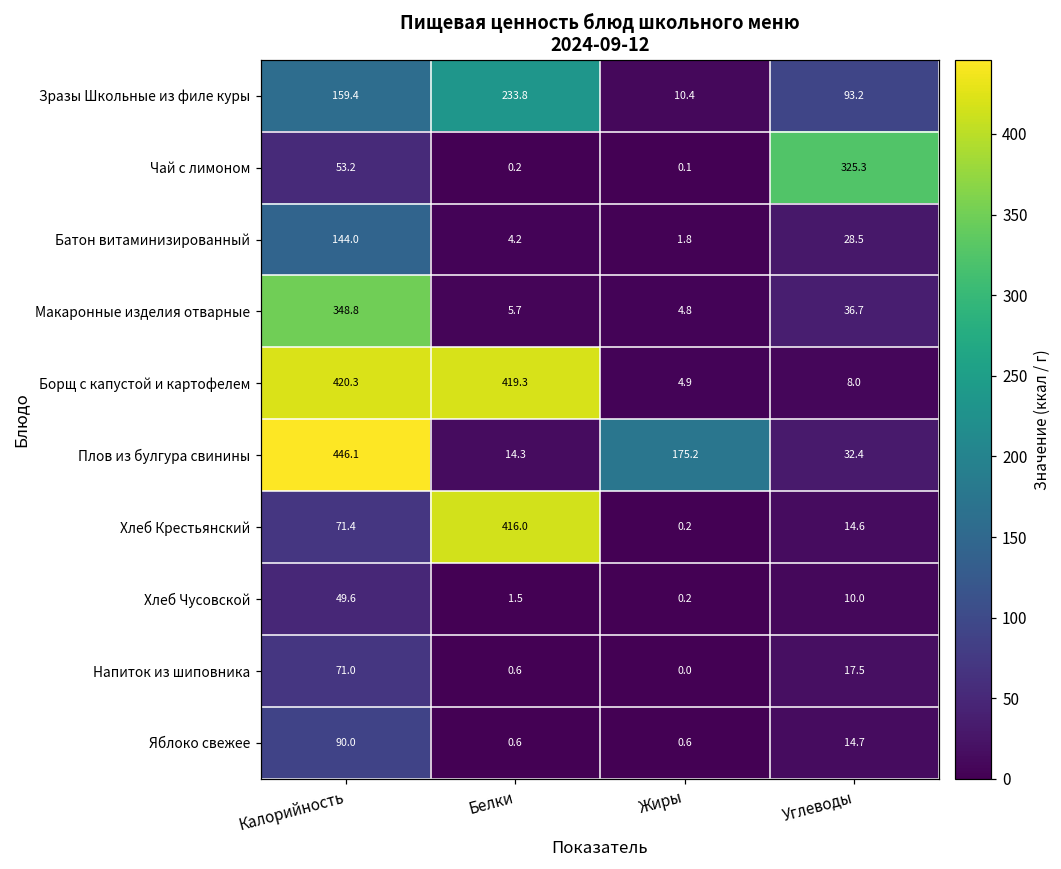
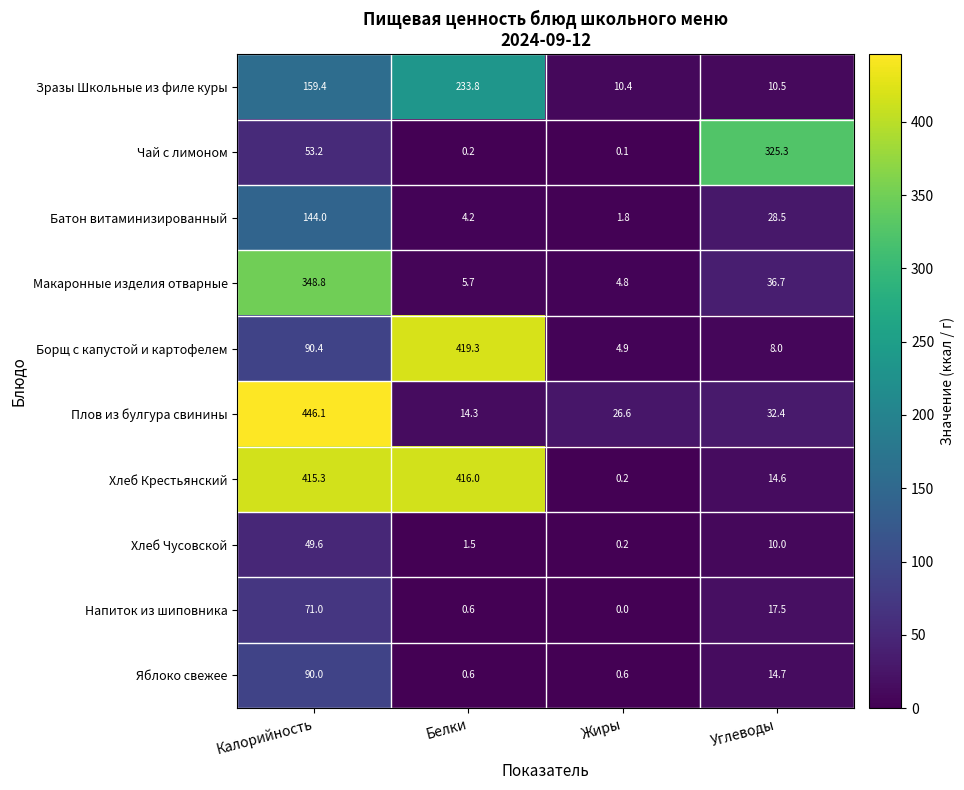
Зразы Школьные из филе куры, Углеводы: 93.2 -> 10.5
Борщ с капустой и картофелем, Калорийность: 420.3 -> 90.4
Плов из булгура свинины, Жиры: 175.2 -> 26.6
Хлеб Крестьянский, Калорийность: 71.4 -> 415.3
